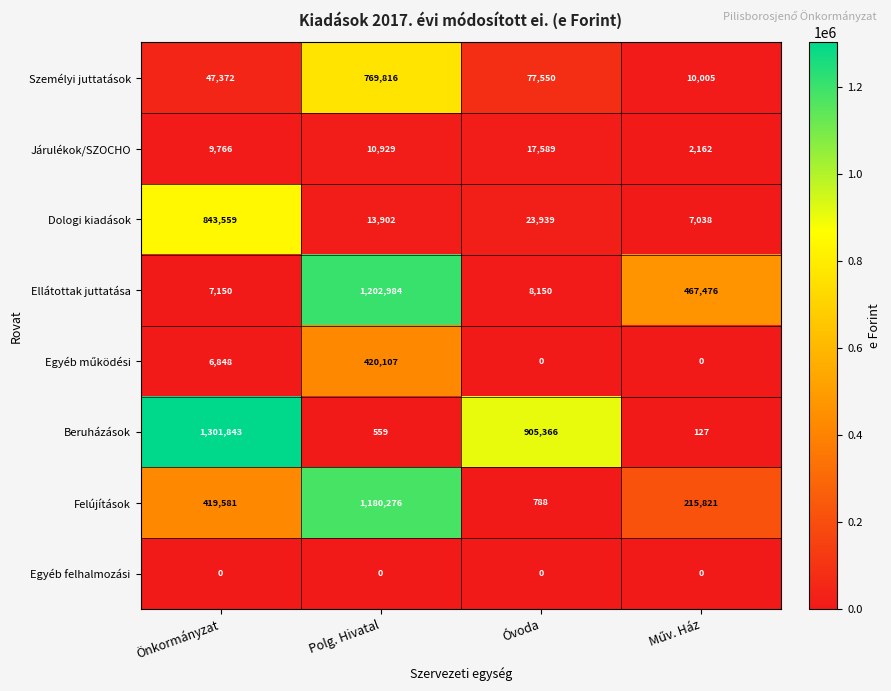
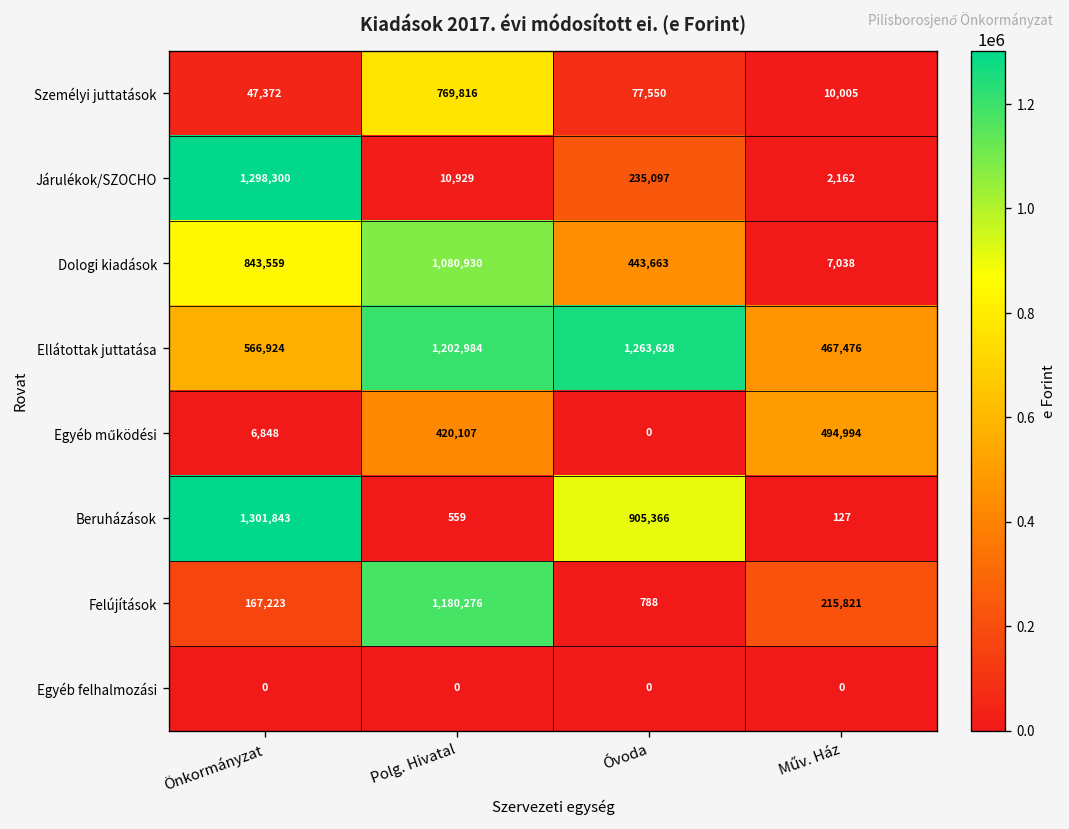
Járulékok/SZOCHO, Önkormányzat: 9,766 -> 1,298,300
Járulékok/SZOCHO, Óvoda: 17,589 -> 235,097
Dologi kiadások, Polg. Hivatal: 13,902 -> 1,080,930
Dologi kiadások, Óvoda: 23,939 -> 443,663
Ellátottak juttatása, Önkormányzat: 7,150 -> 566,924
Ellátottak juttatása, Óvoda: 8,150 -> 1,263,628
Egyéb működési, Műv. Ház: 0 -> 494,994
Felújítások, Önkormányzat: 419,581 -> 167,223
